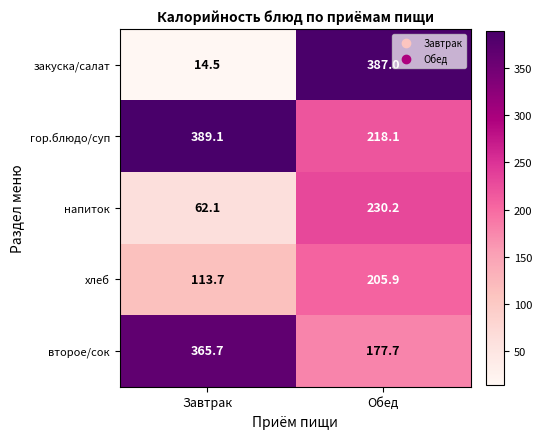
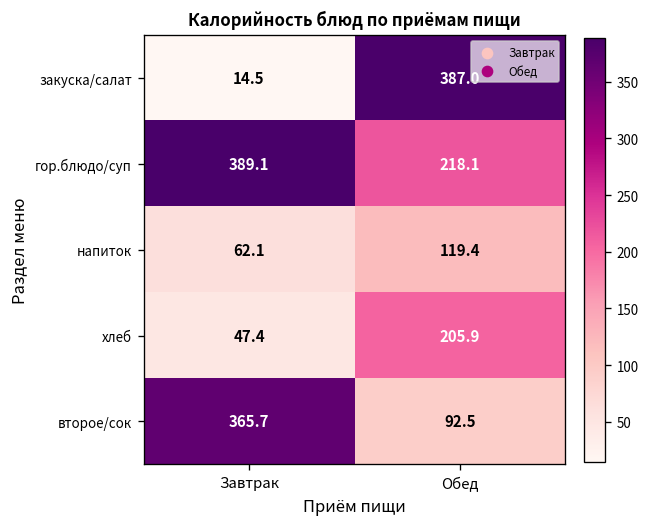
напиток, Обед: 230.2 -> 119.4
хлеб, Завтрак: 113.7 -> 47.4
второе/сок, Обед: 177.7 -> 92.5
